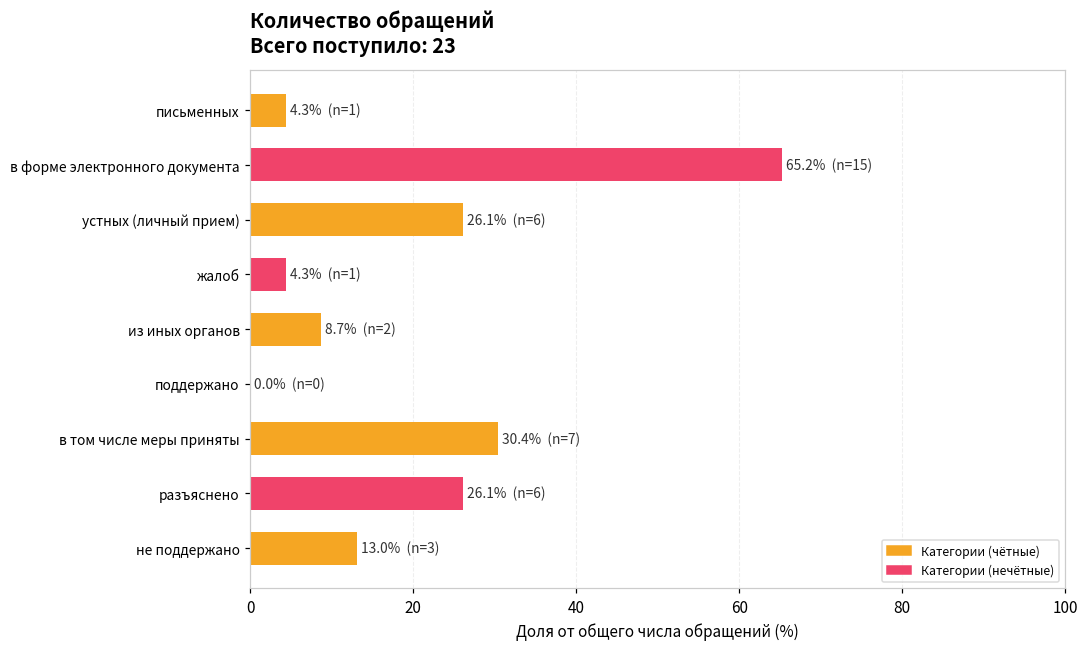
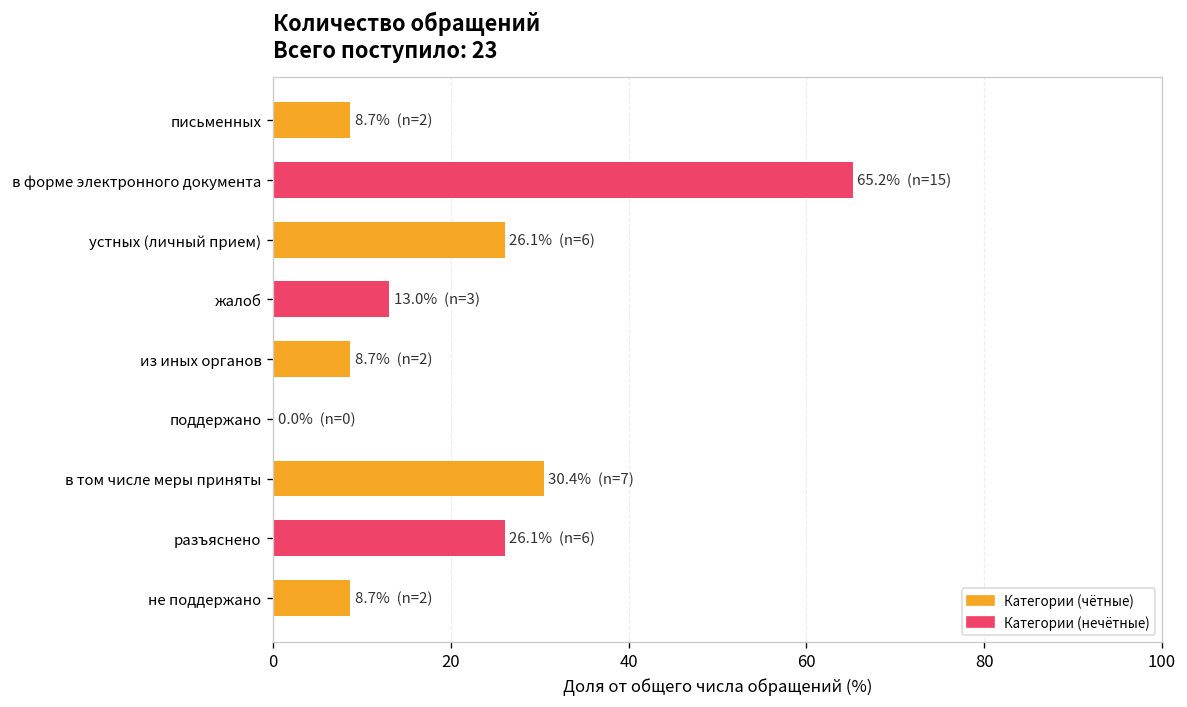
письменных: 4.3% (n=1) -> 8.7% (n=2)
жалоб: 4.3% (n=1) -> 13.0% (n=3)
не поддержано: 13.0% (n=3) -> 8.7% (n=2)
